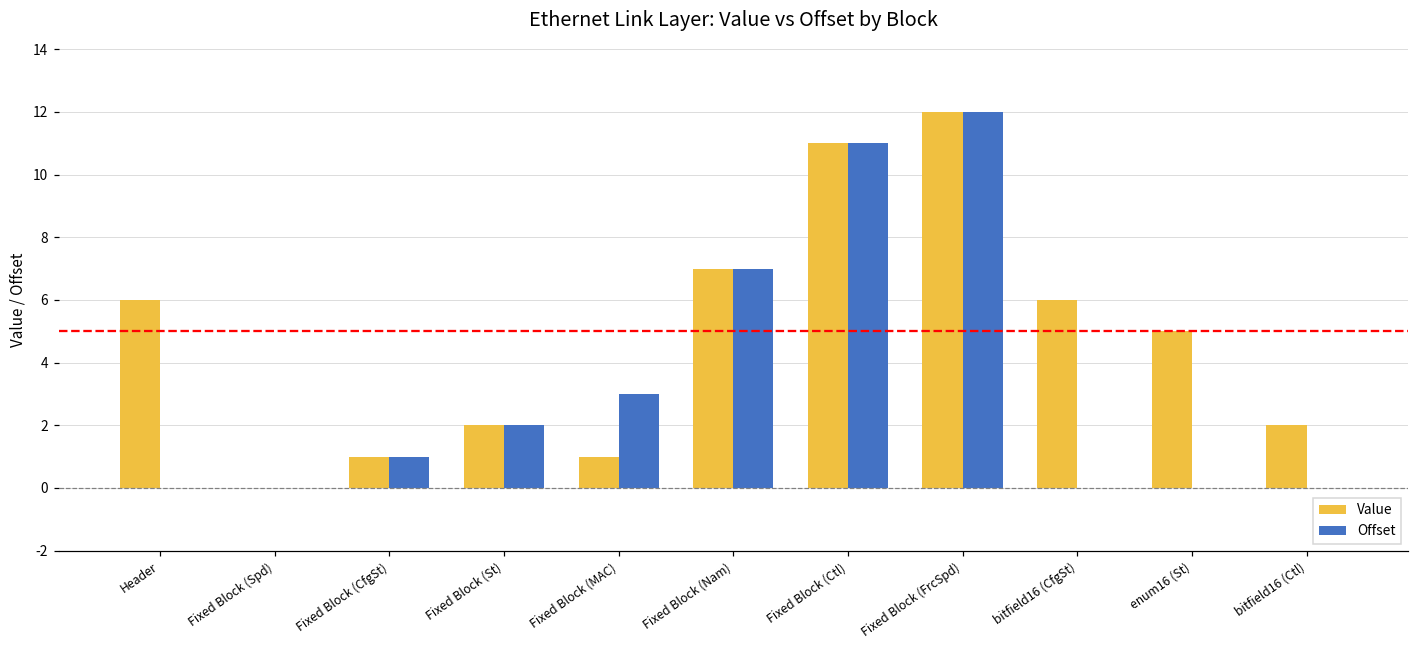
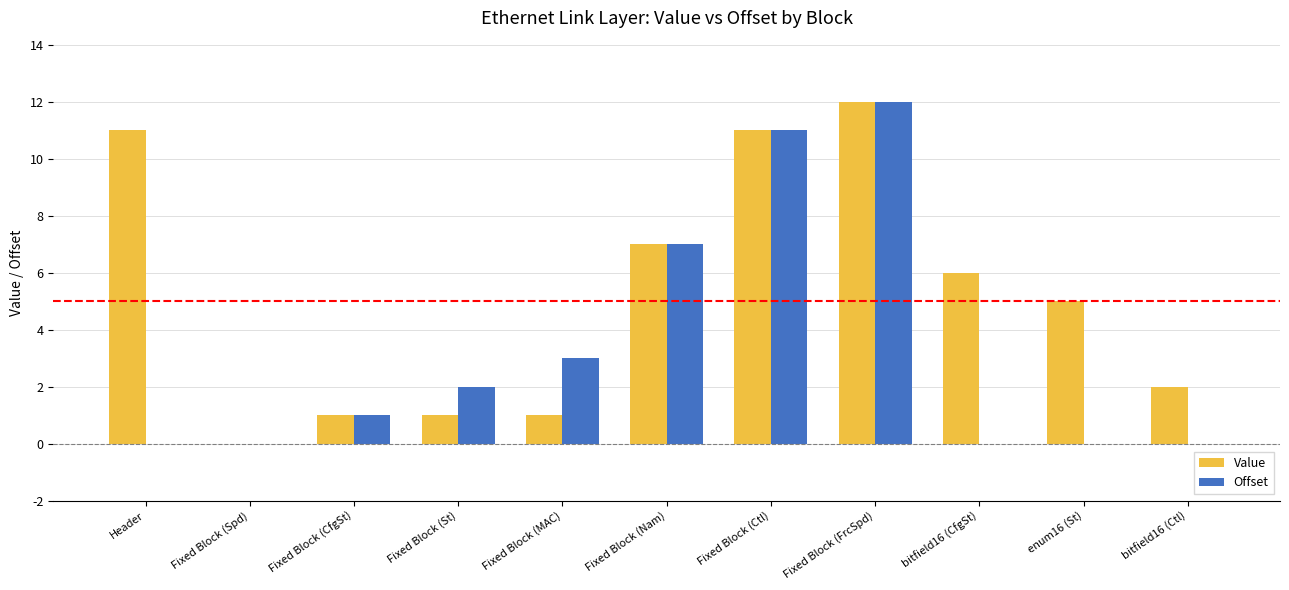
Value, Header: 6 -> 11
Value, Fixed Block (St): 2 -> 1
